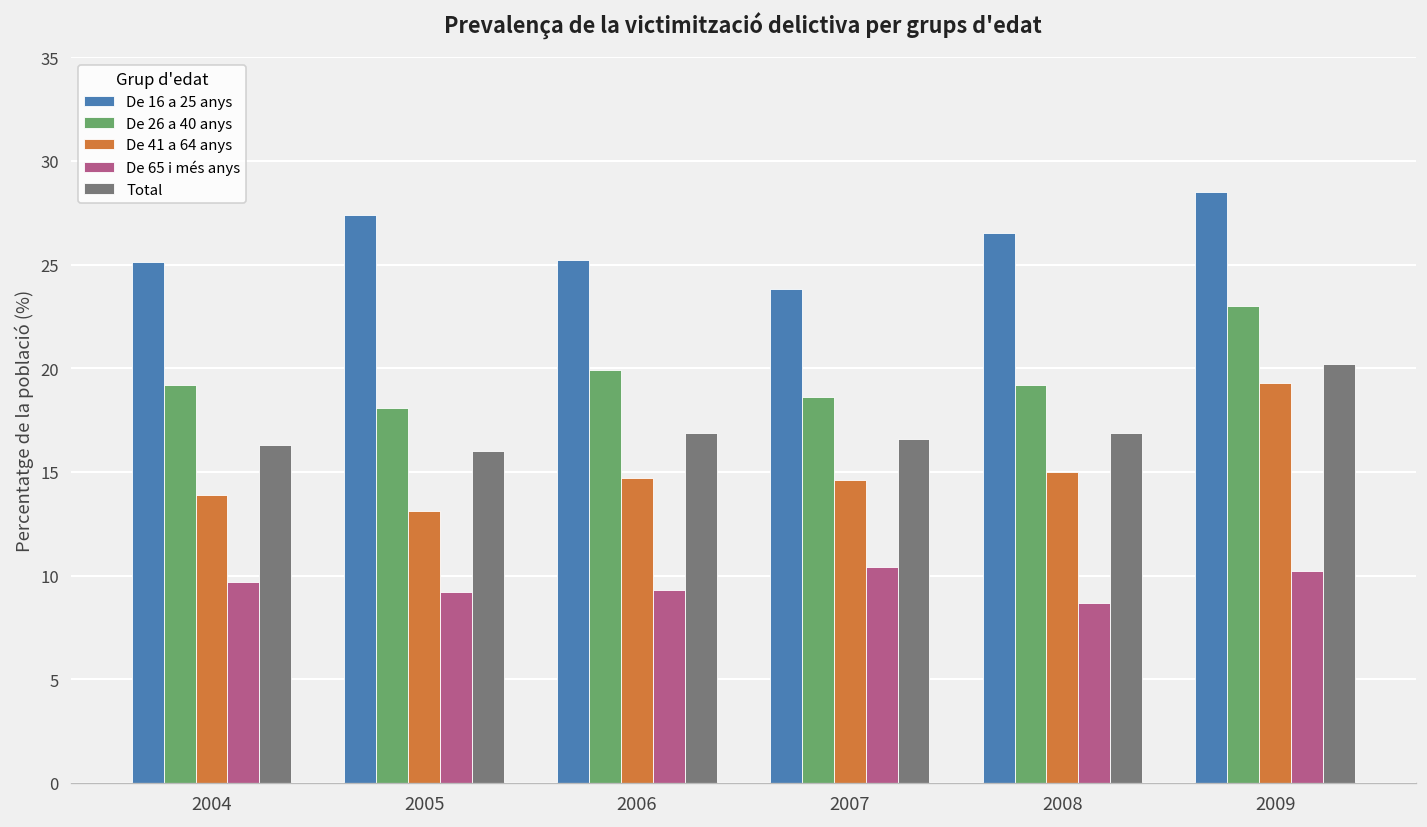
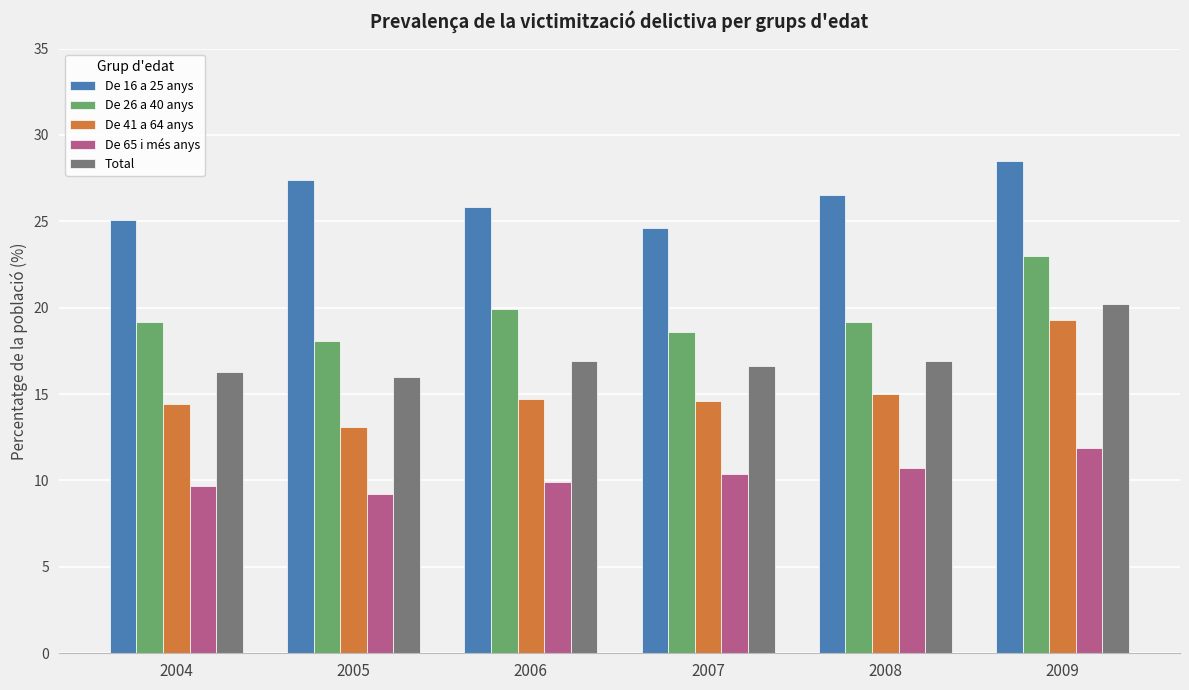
De 41 a 64 anys, 2004: 13.9 -> 14.4
De 16 a 25 anys, 2006: 25.2 -> 25.8
De 65 i més anys, 2006: 9.3 -> 9.9
De 16 a 25 anys, 2007: 23.8 -> 24.6
De 65 i més anys, 2008: 8.7 -> 10.7
De 65 i més anys, 2009: 10.2 -> 11.9
